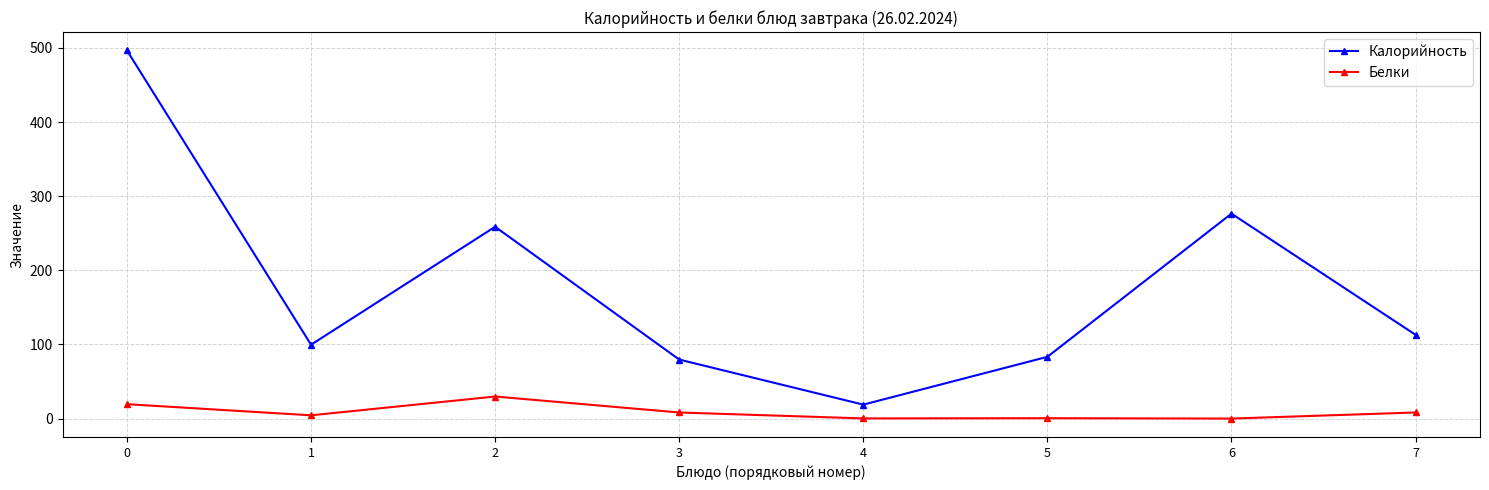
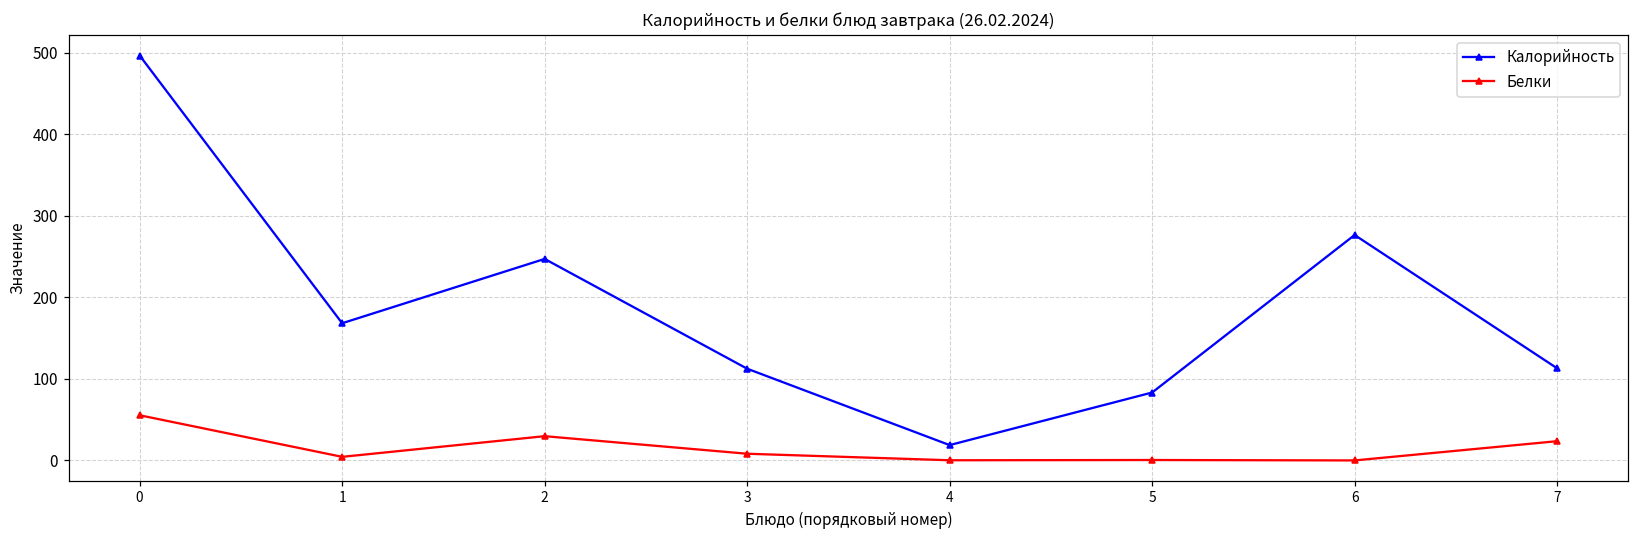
Белки, 0: 20 -> 60
Калорийность, 1: 100 -> 170
Калорийность, 2: 260 -> 250
Калорийность, 3: 80 -> 110
Белки, 7: 10 -> 20
